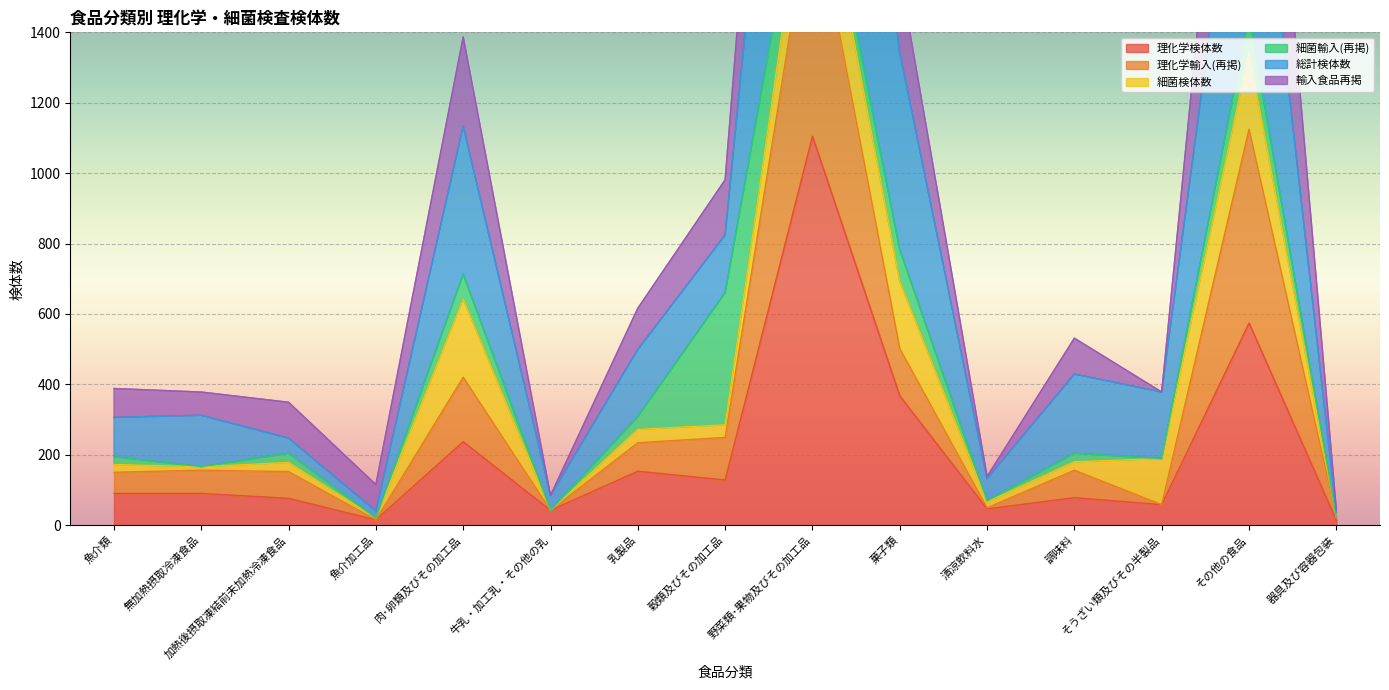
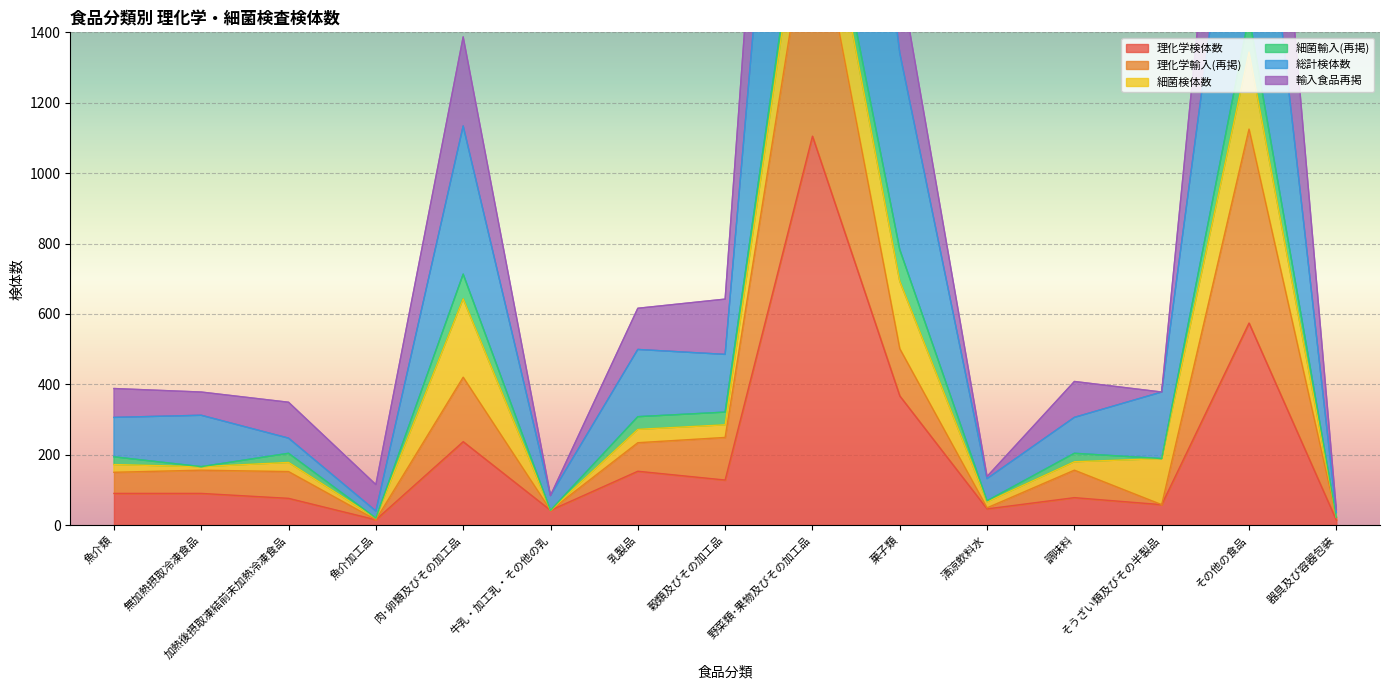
細菌輸入(再掲), 穀類及びその加工品: 380 -> 40
総計検体数, 調味料: 230 -> 100
